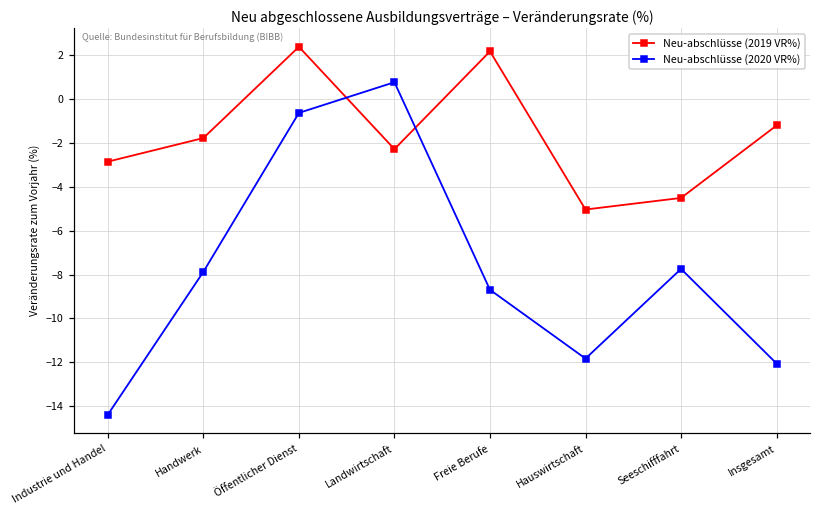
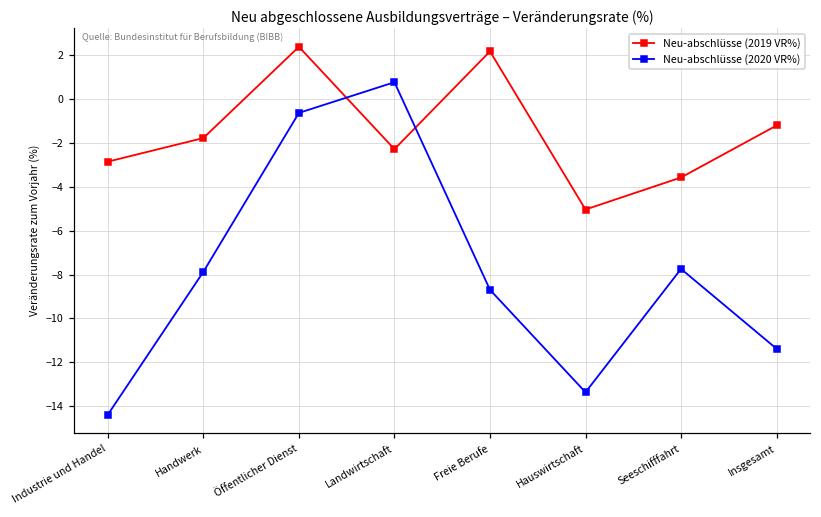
Neu-abschlüsse (2020 VR%), Hauswirtschaft: -11.8 -> -13.4
Neu-abschlüsse (2019 VR%), Seeschifffahrt: -4.5 -> -3.6
Neu-abschlüsse (2020 VR%), Insgesamt: -12.1 -> -11.4
